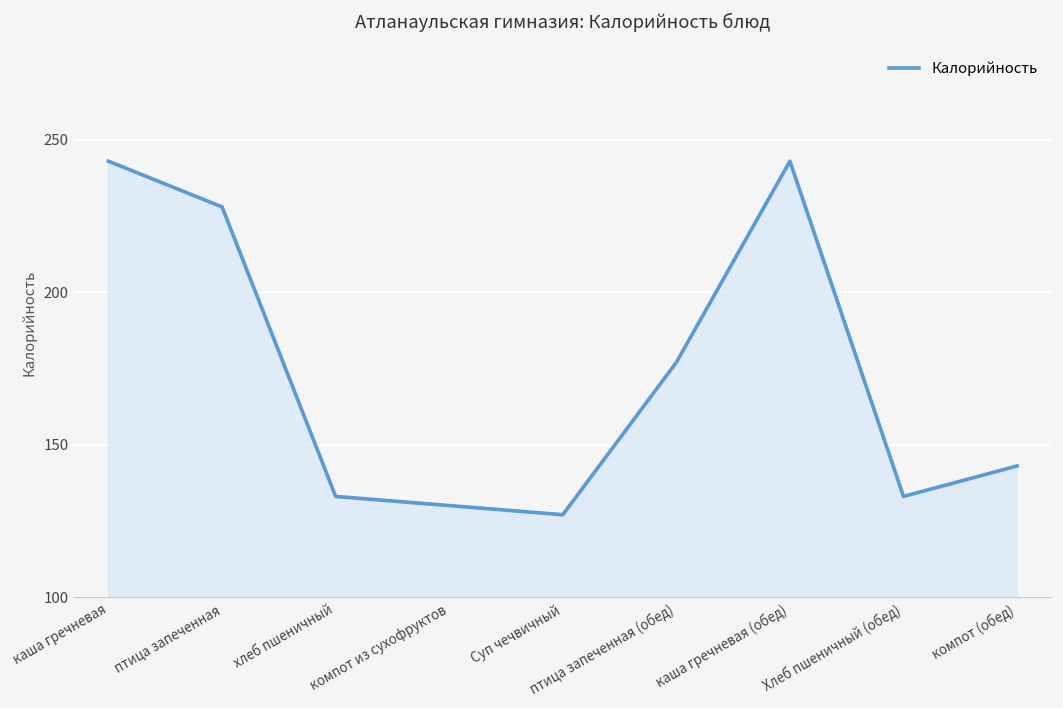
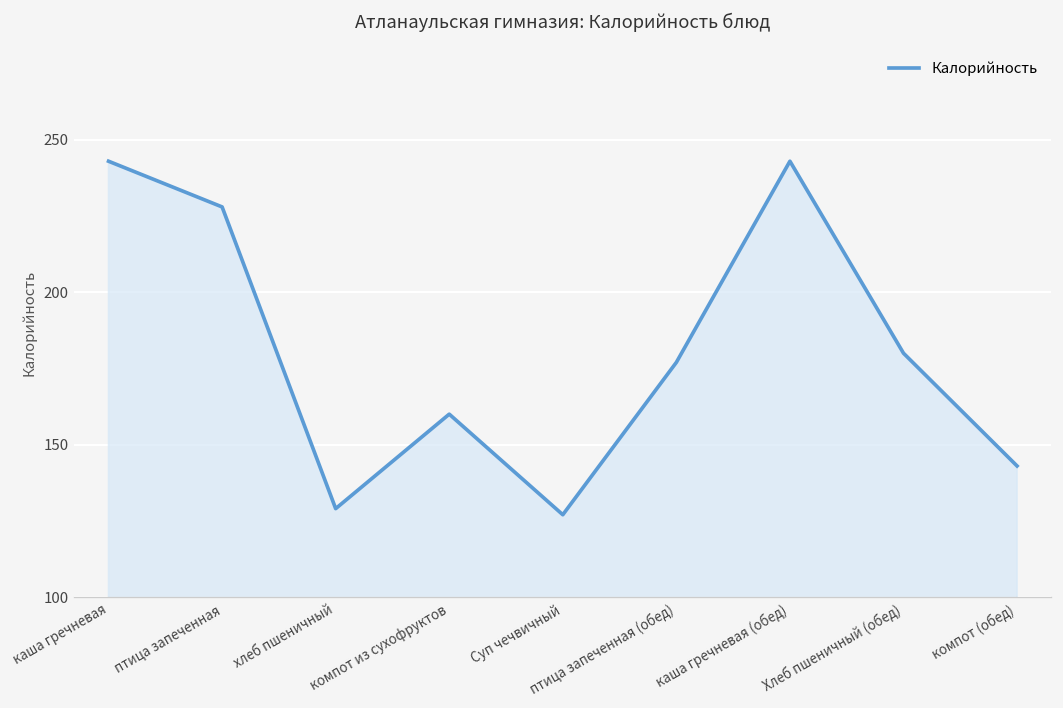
хлеб пшеничный: 133 -> 129
компот из сухофруктов: 130 -> 160
Хлеб пшеничный (обед): 133 -> 180
